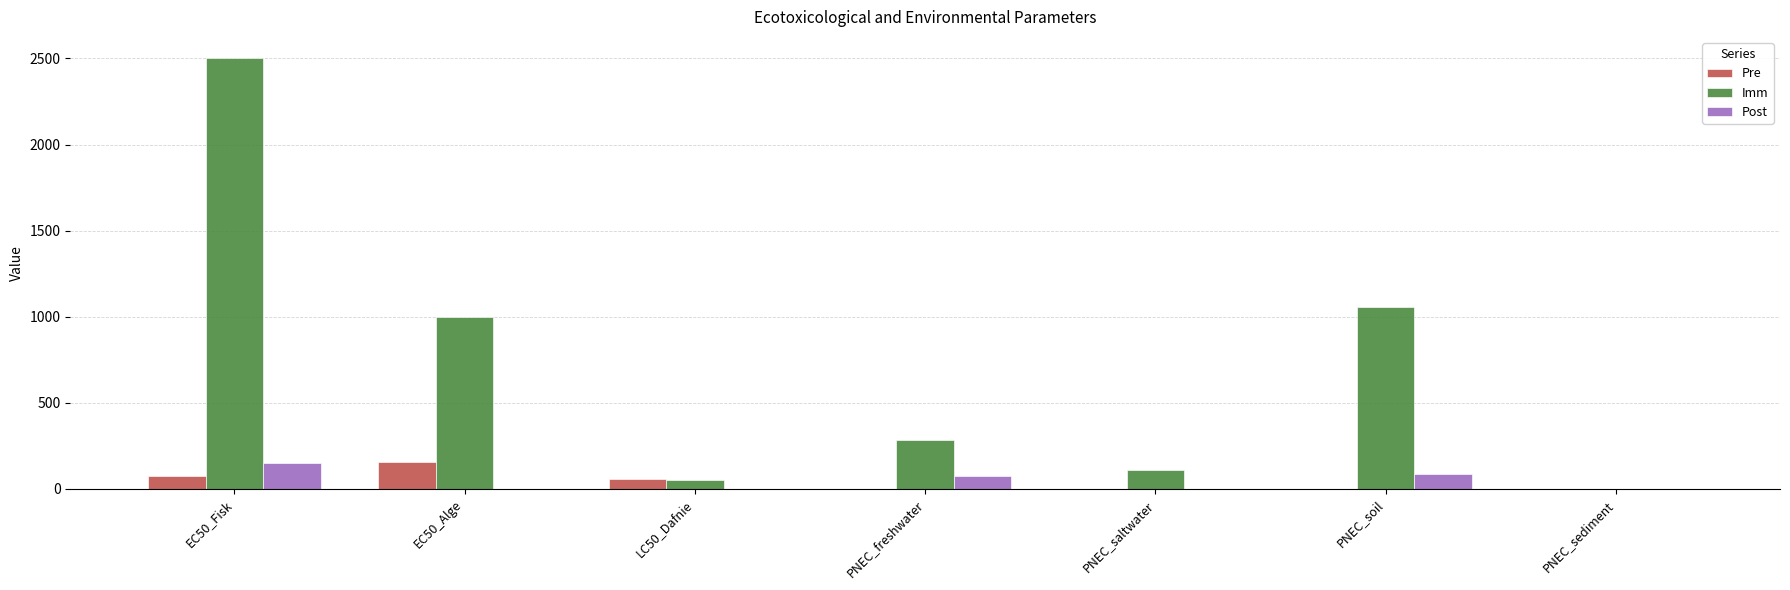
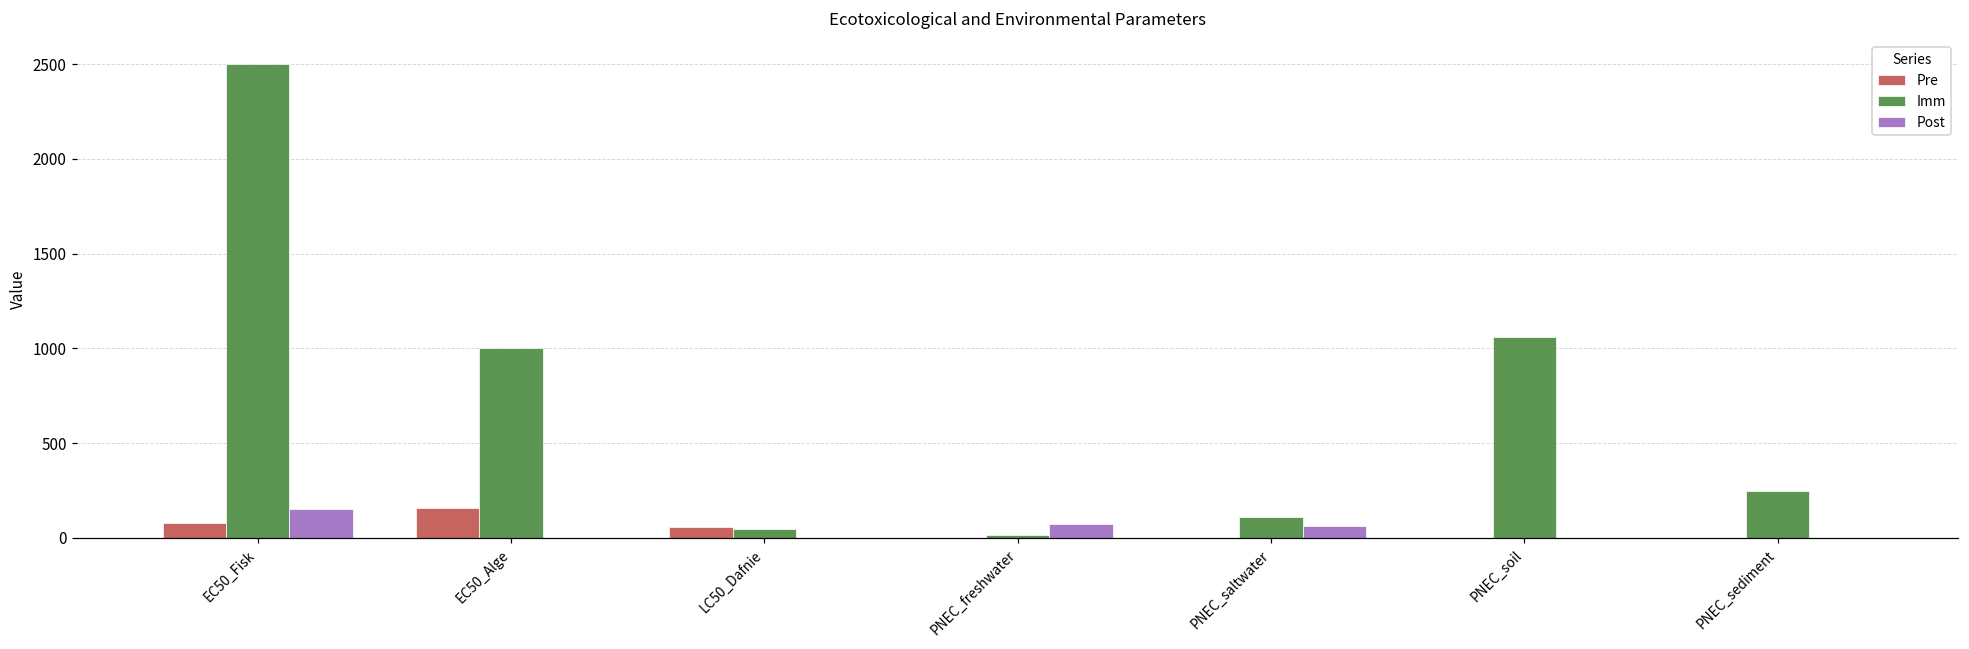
Imm, PNEC_freshwater: 280 -> 20
Post, PNEC_saltwater: 0 -> 60
Post, PNEC_soil: 90 -> 0
Imm, PNEC_sediment: 0 -> 250
